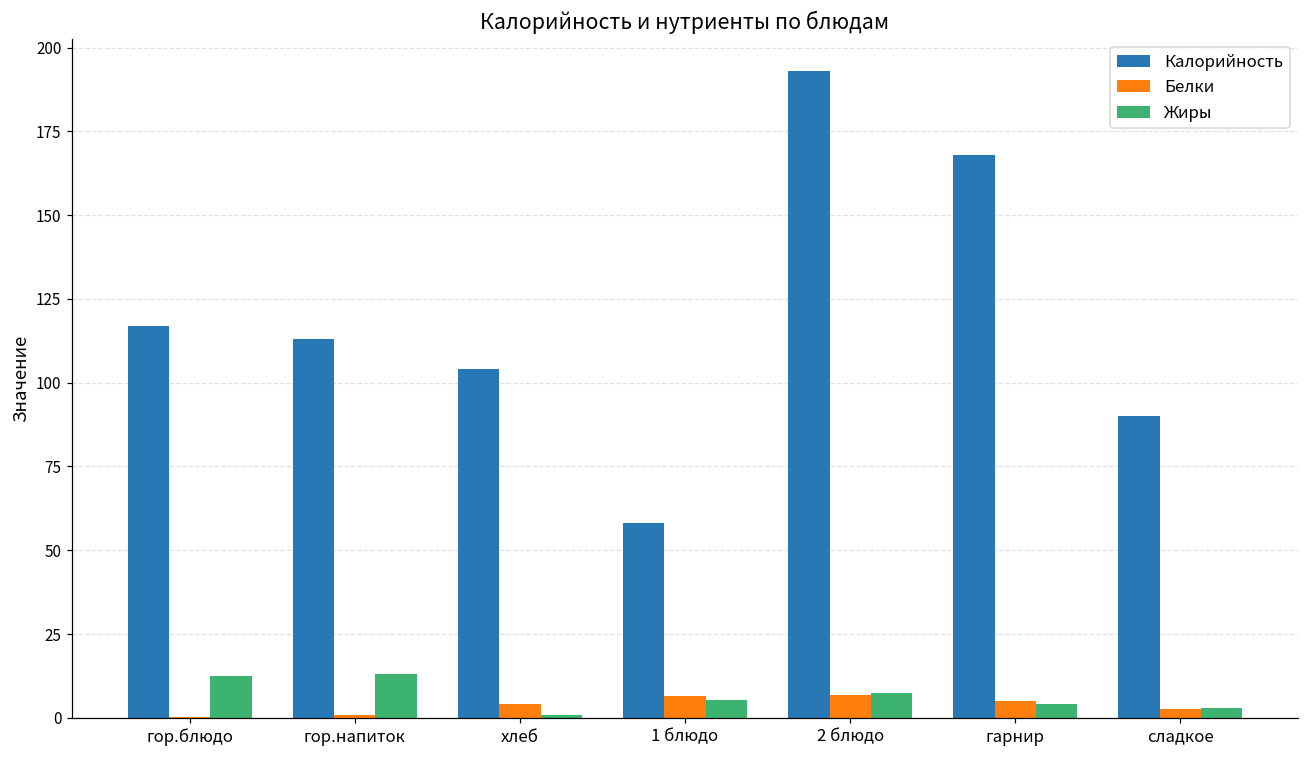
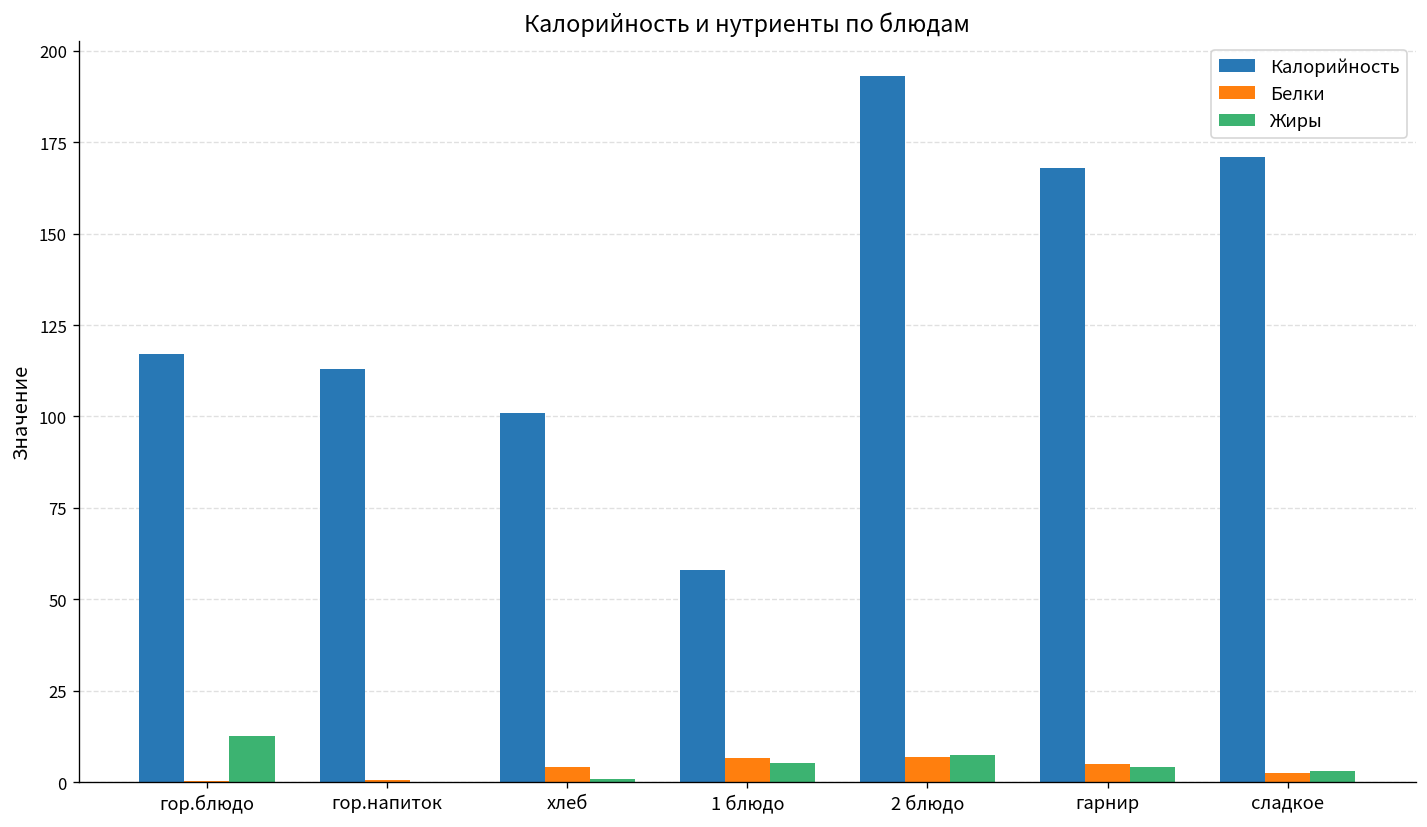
Жиры, гор.напиток: 13 -> 0
Калорийность, хлеб: 104 -> 101
Калорийность, сладкое: 90 -> 171
